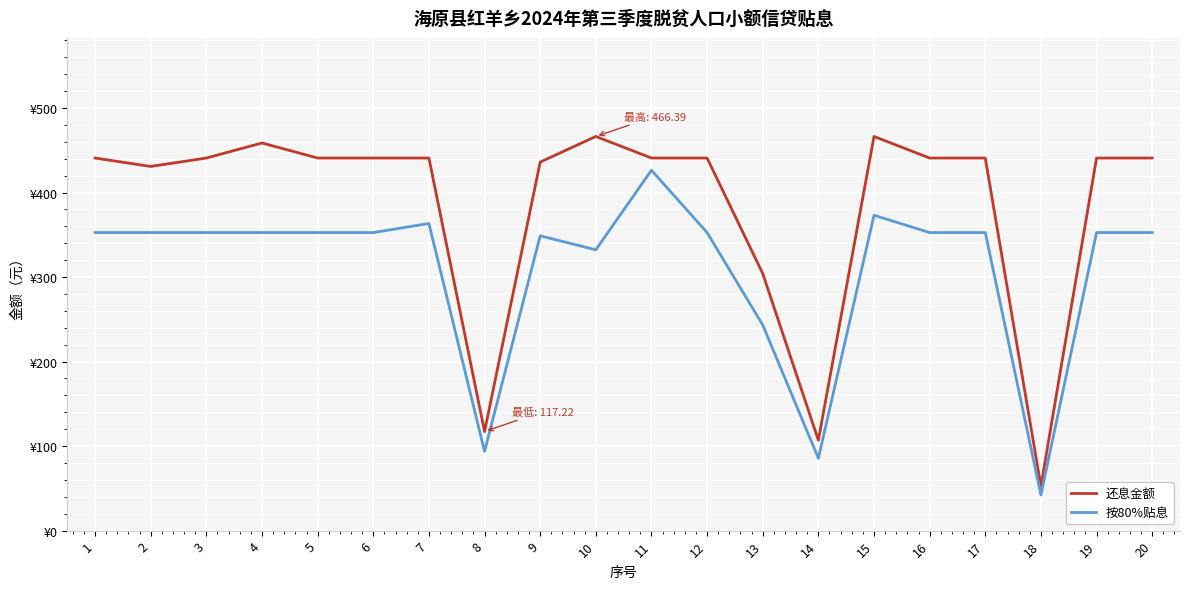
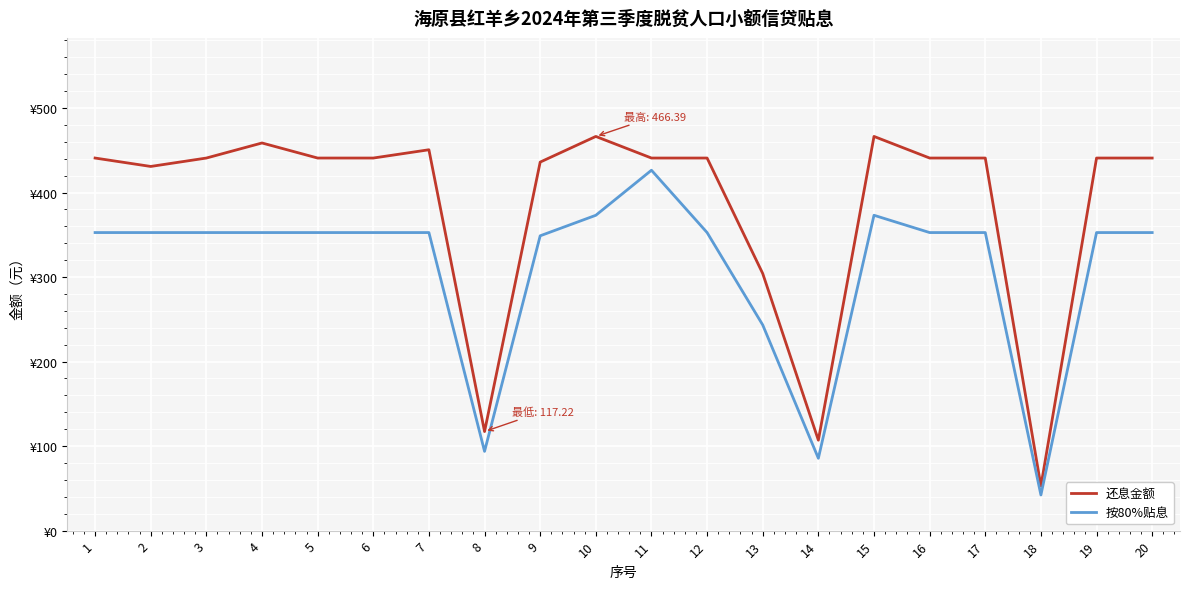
还息金额, 7: ¥440 -> ¥450
按80%贴息, 7: ¥360 -> ¥350
按80%贴息, 10: ¥330 -> ¥370
